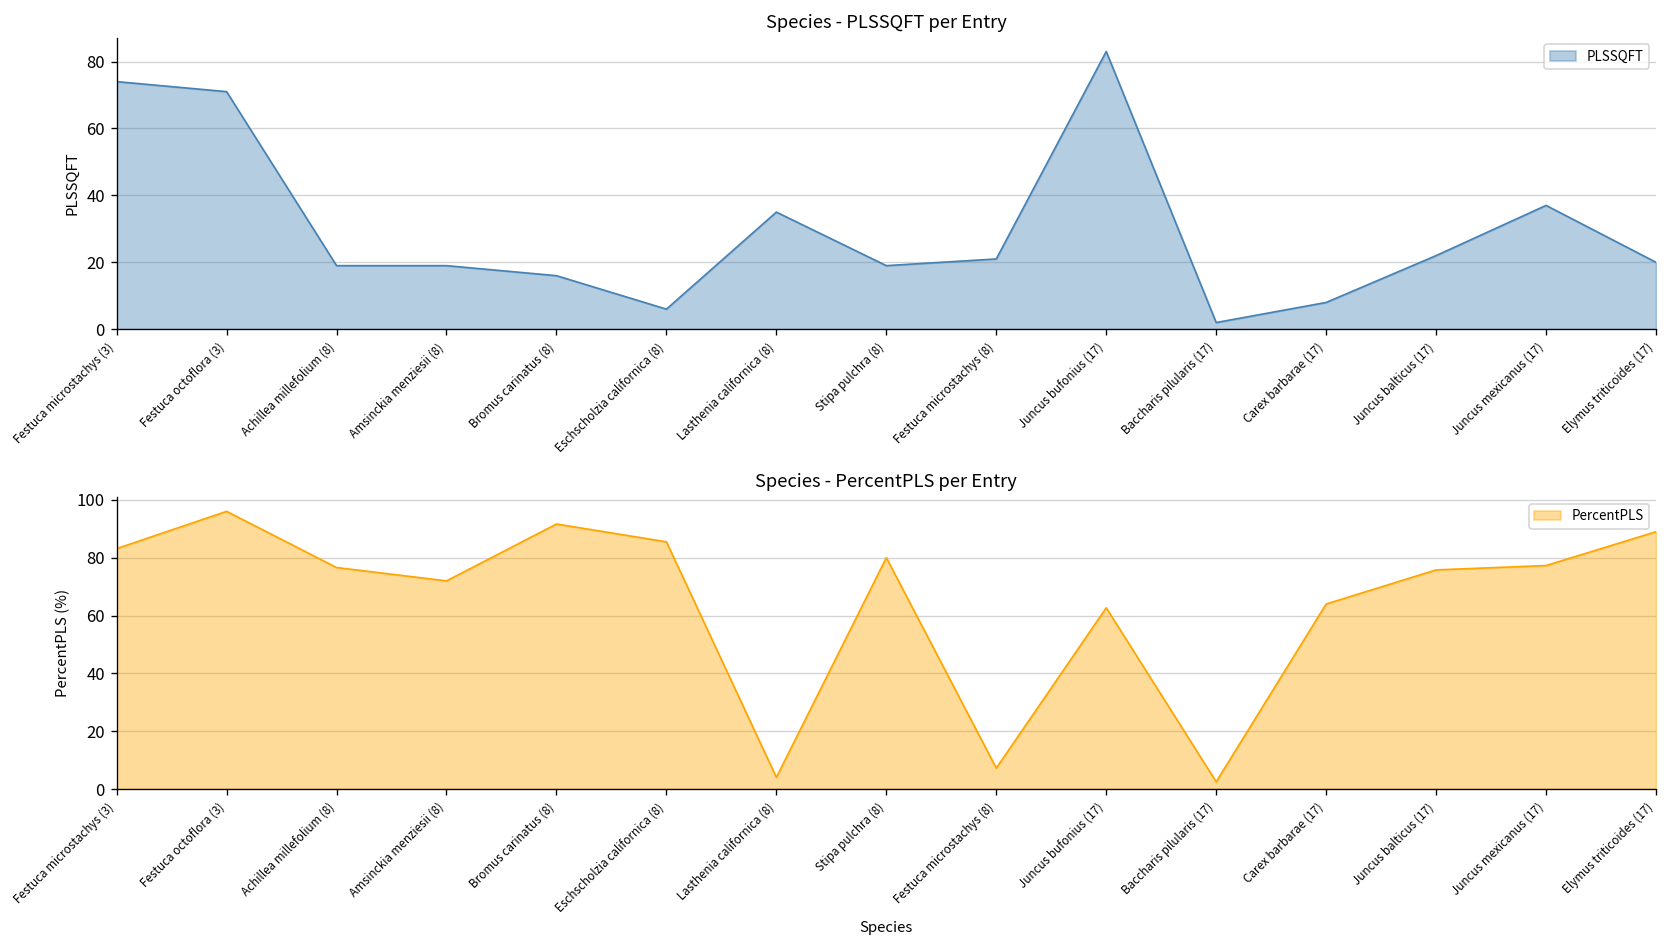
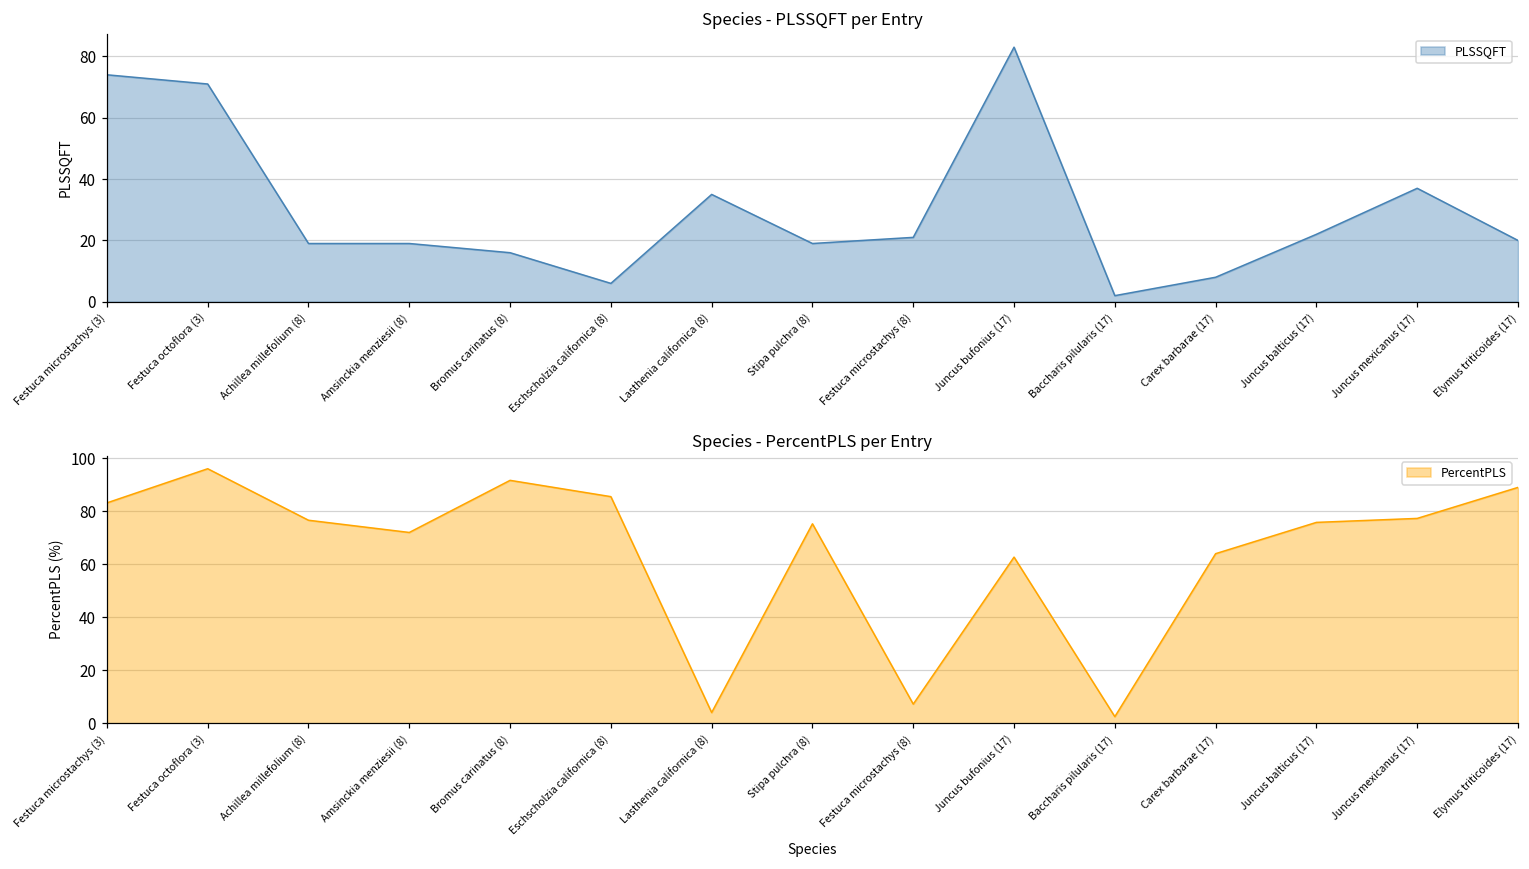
Species - PercentPLS per Entry, Stipa pulchra (8): 80 -> 75
